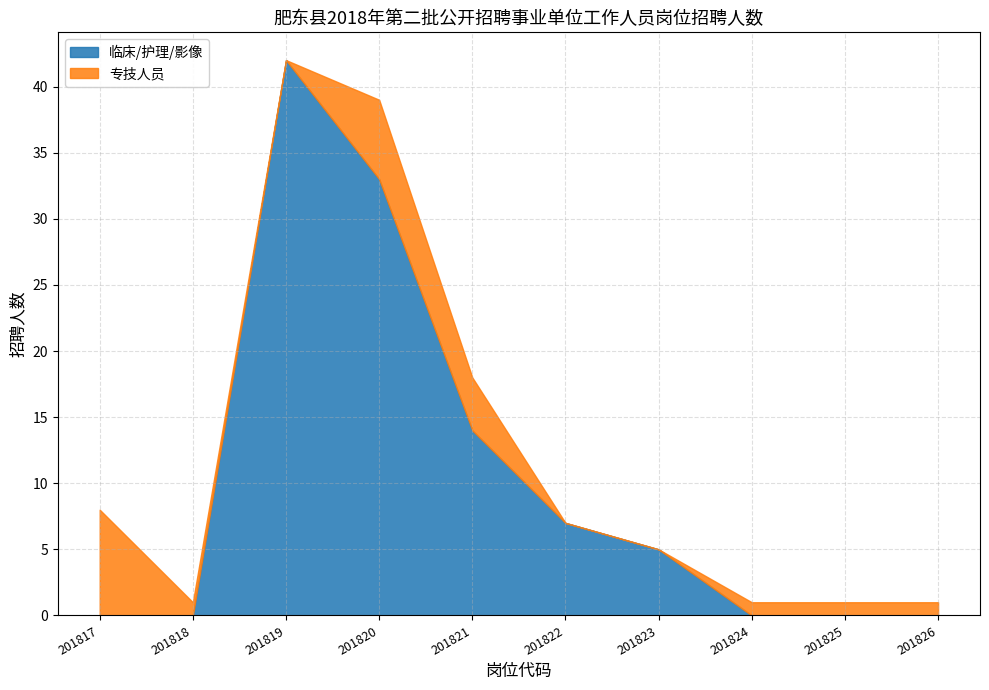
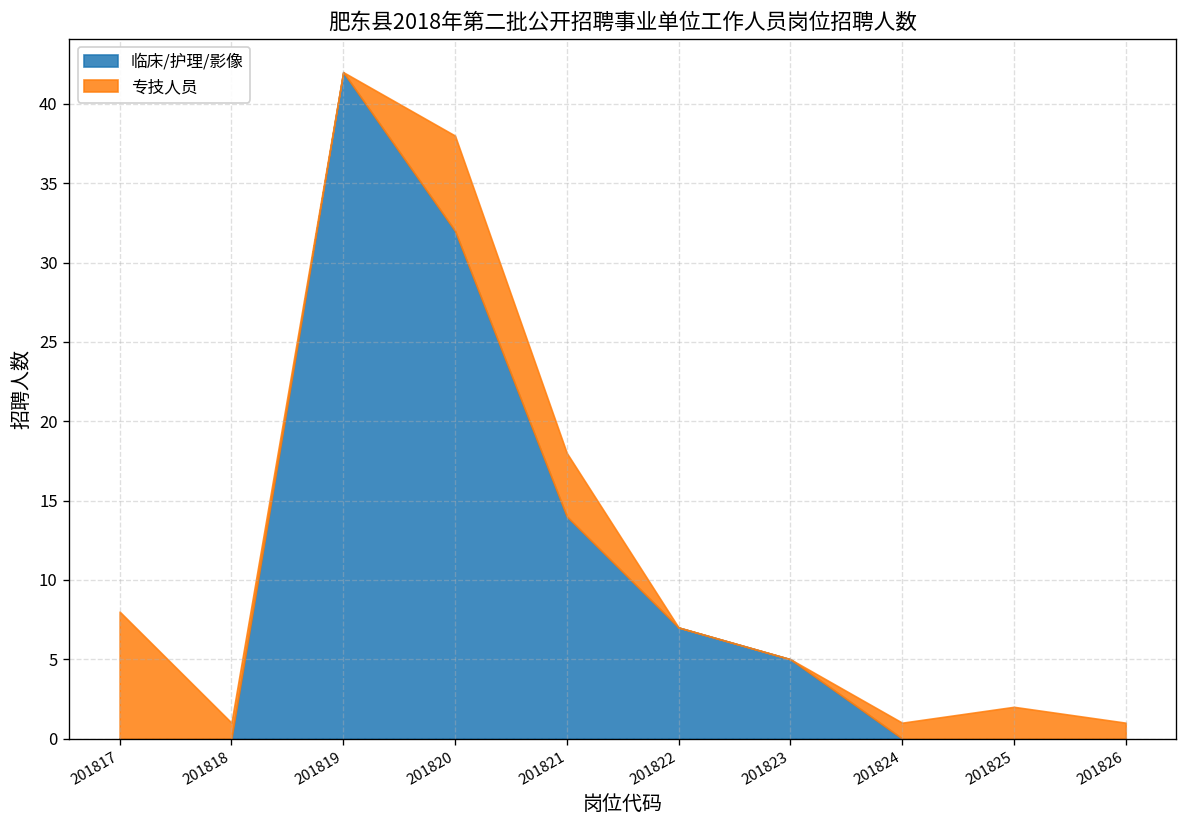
临床/护理/影像, 201820: 33 -> 32
专技人员, 201825: 1 -> 2
